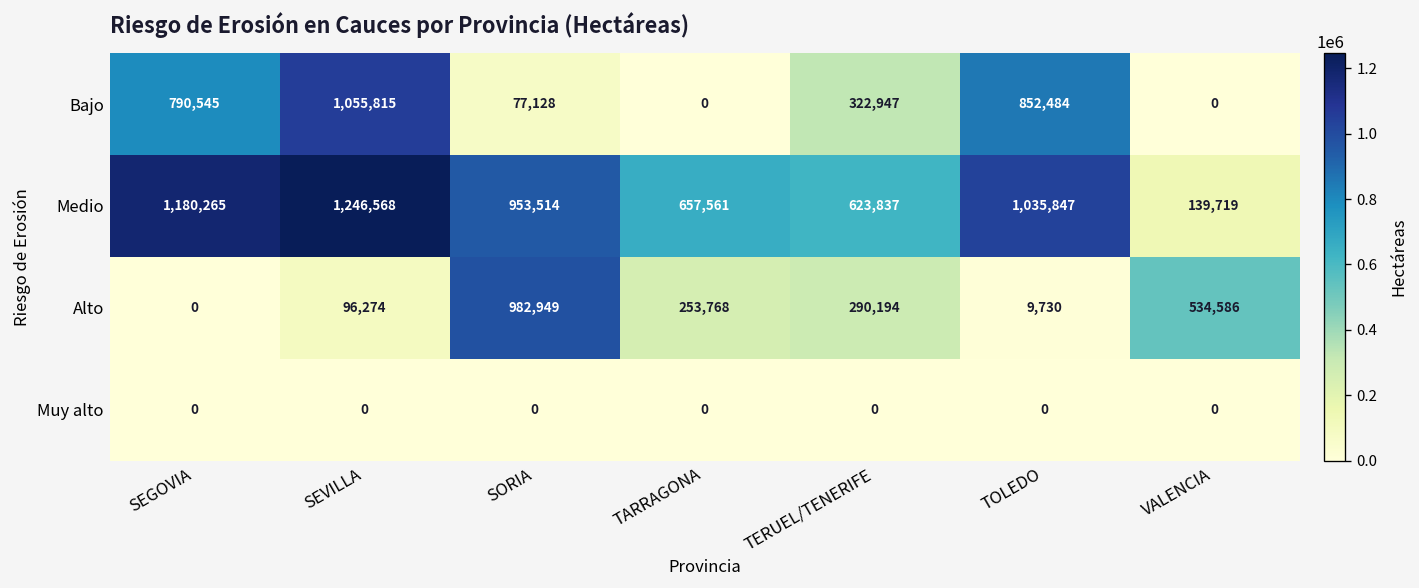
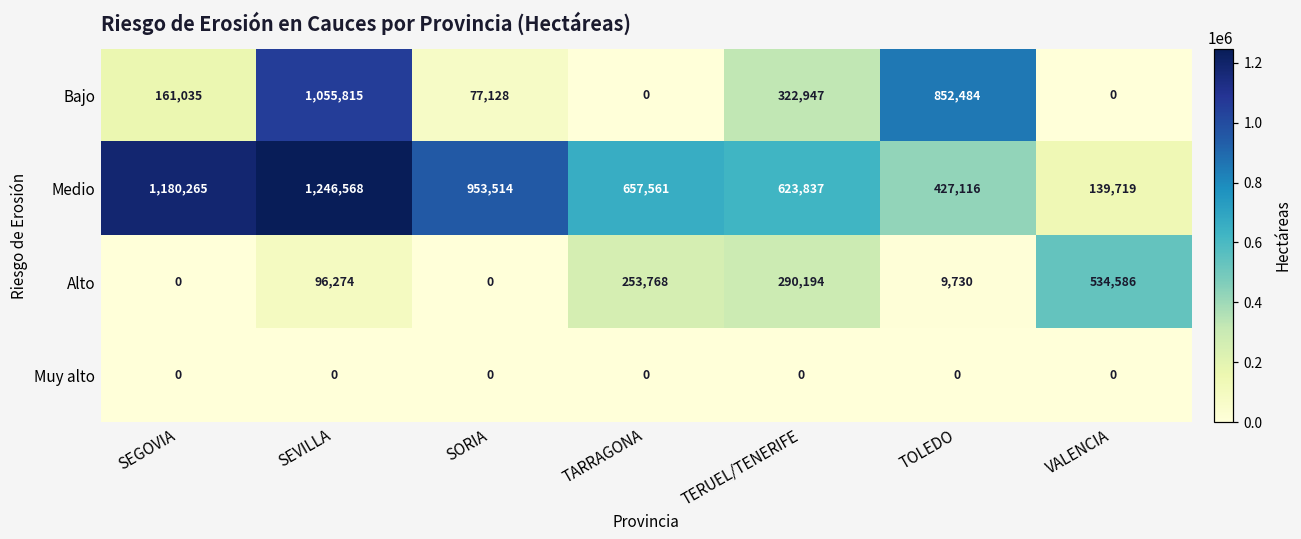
Bajo, SEGOVIA: 790,545 -> 161,035
Medio, TOLEDO: 1,035,847 -> 427,116
Alto, SORIA: 982,949 -> 0
